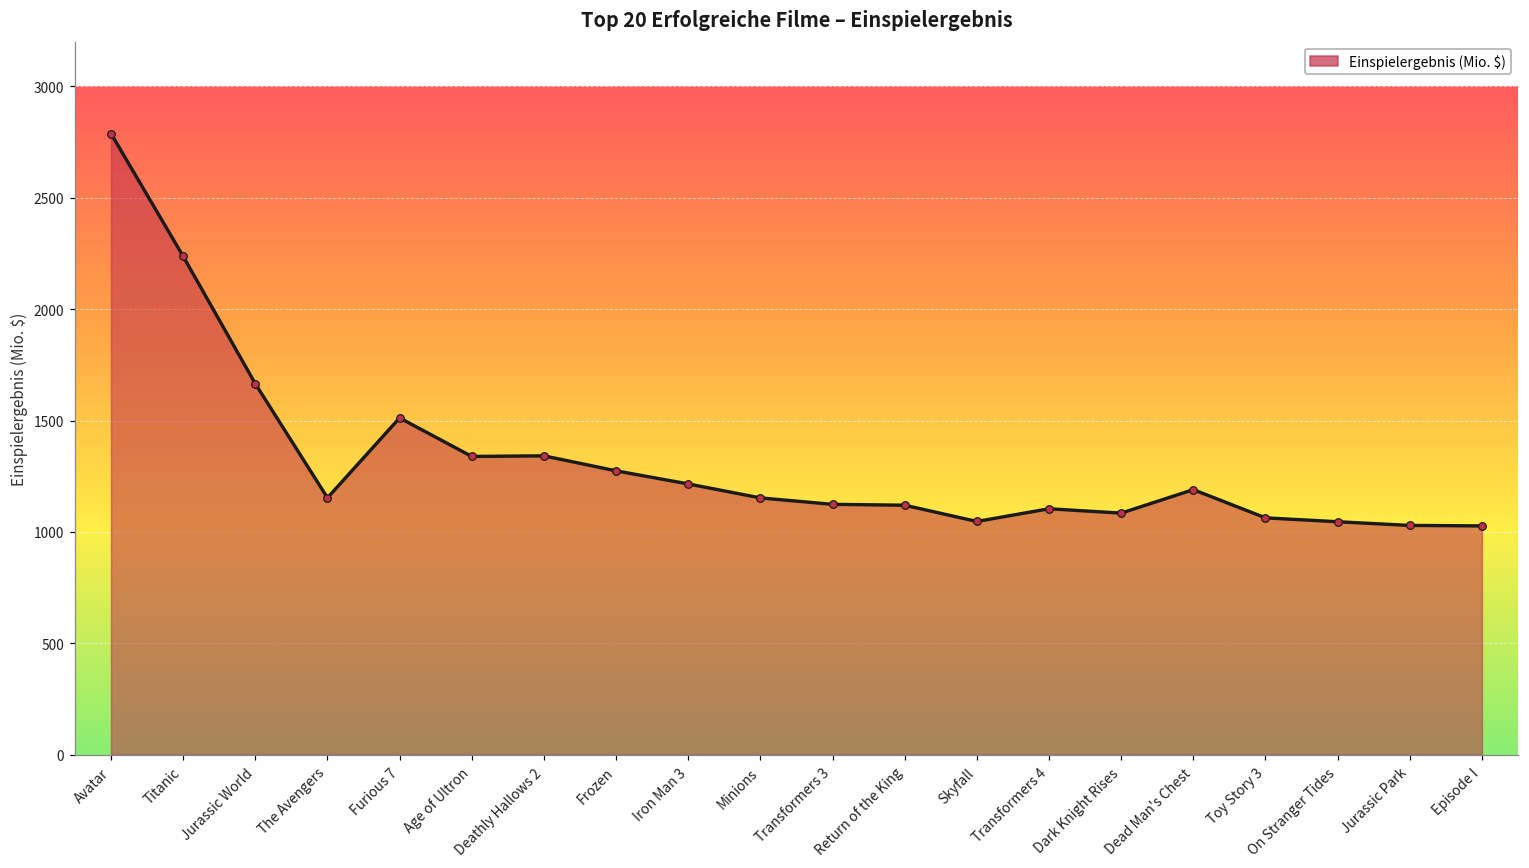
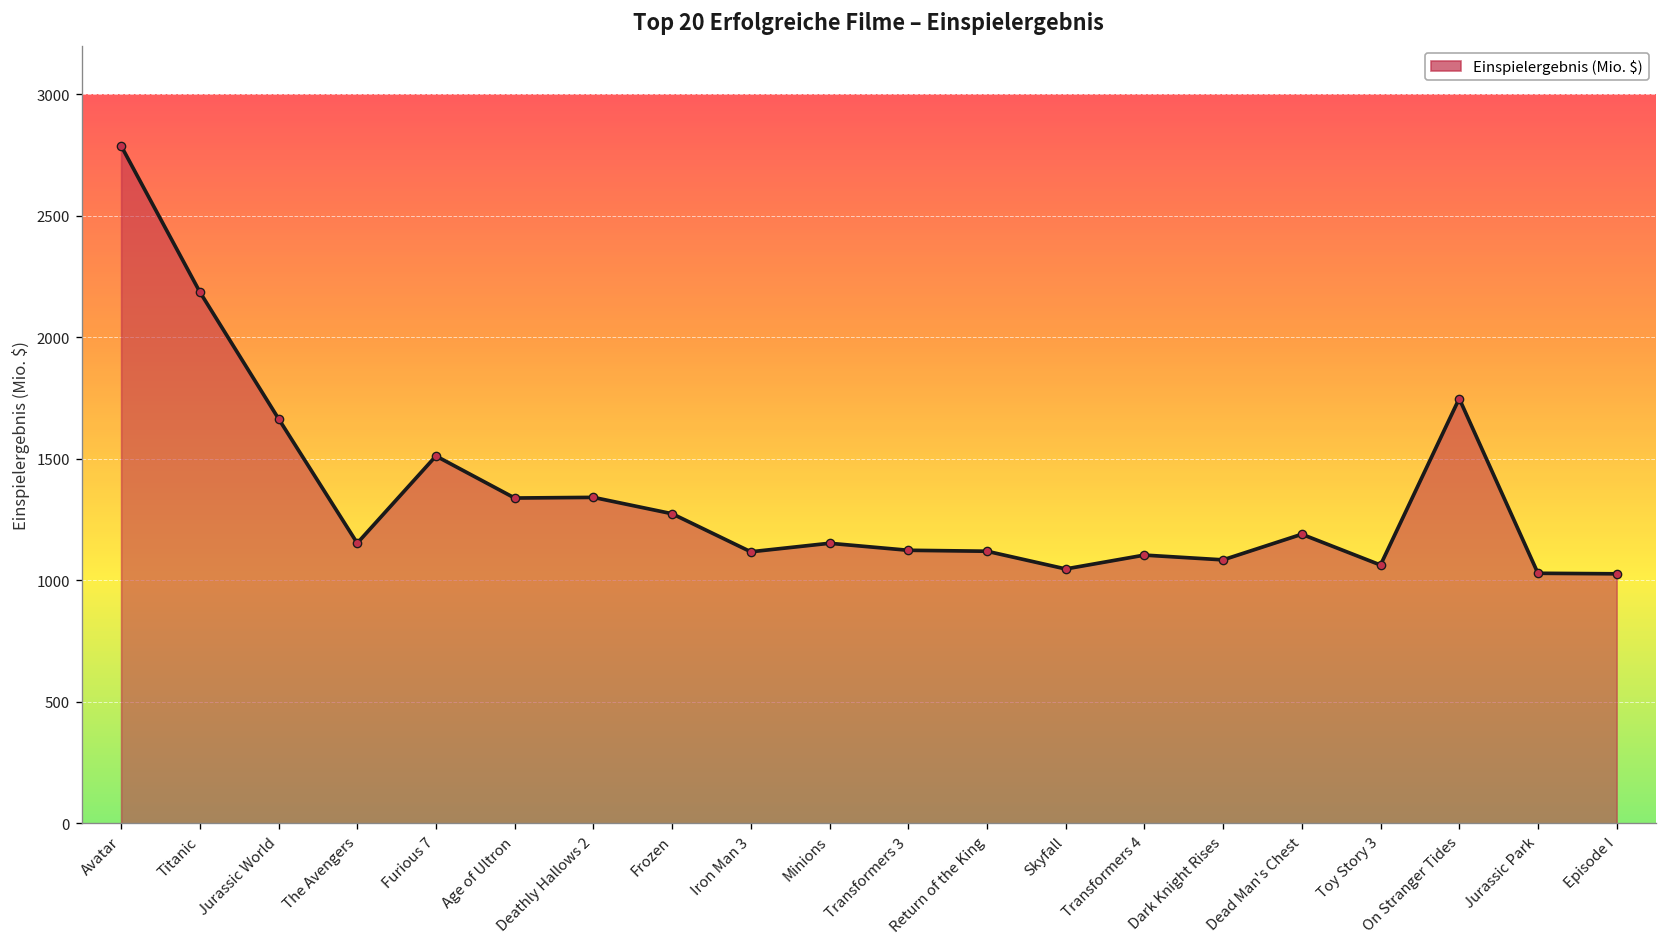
Titanic: 2240 -> 2190
Iron Man 3: 1220 -> 1120
On Stranger Tides: 1050 -> 1750
